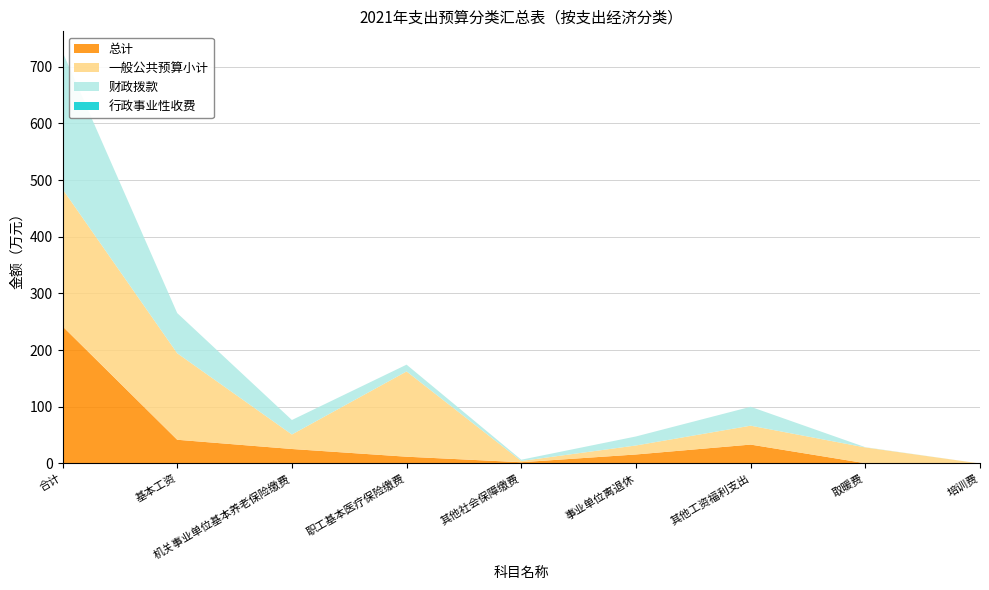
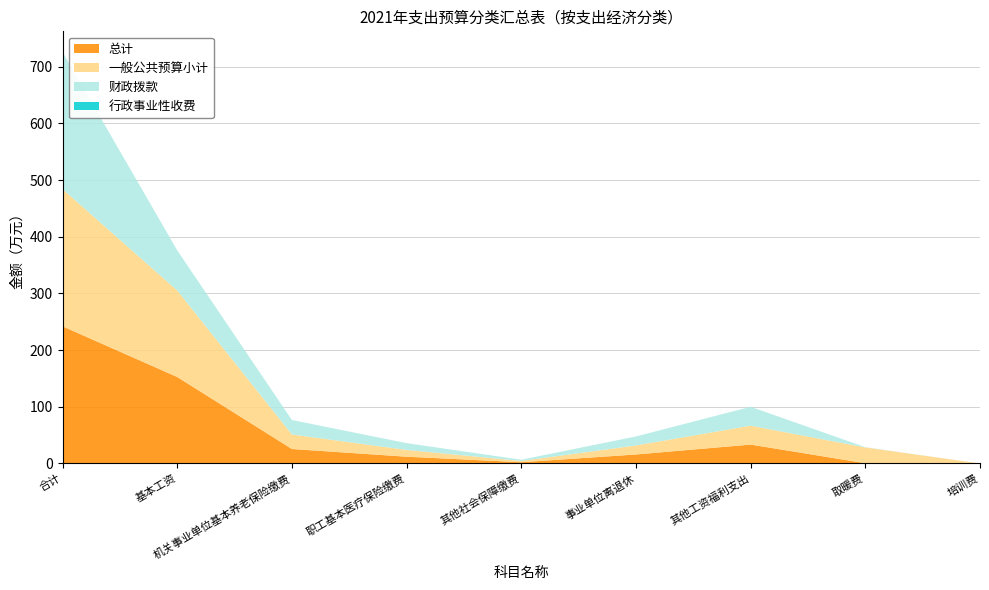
总计, 基本工资: 40 -> 150
一般公共预算小计, 职工基本医疗保险缴费: 150 -> 10
